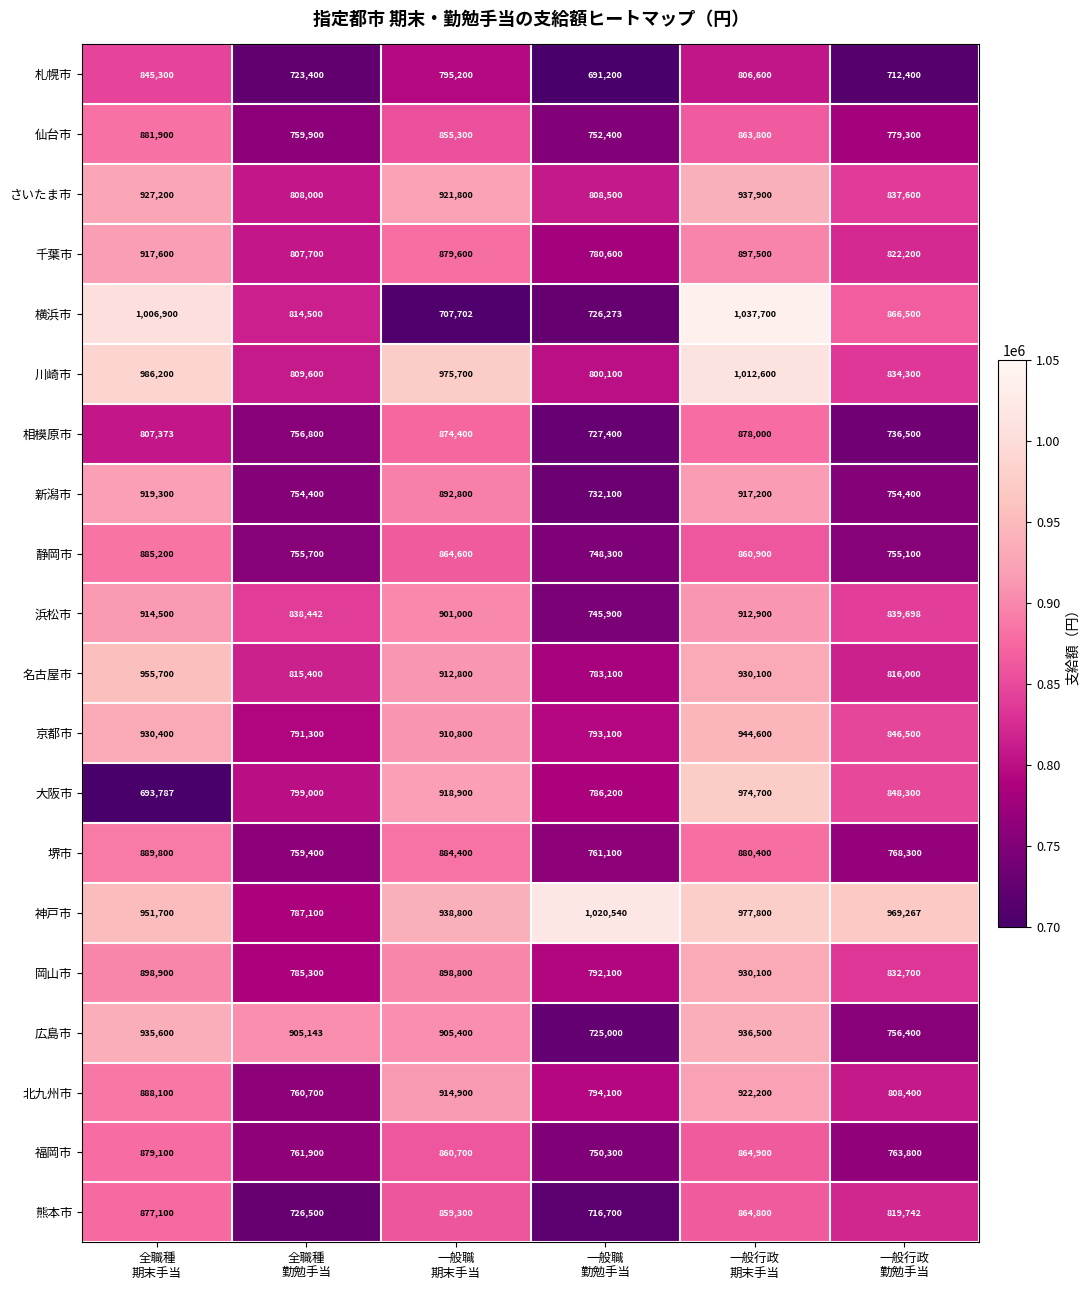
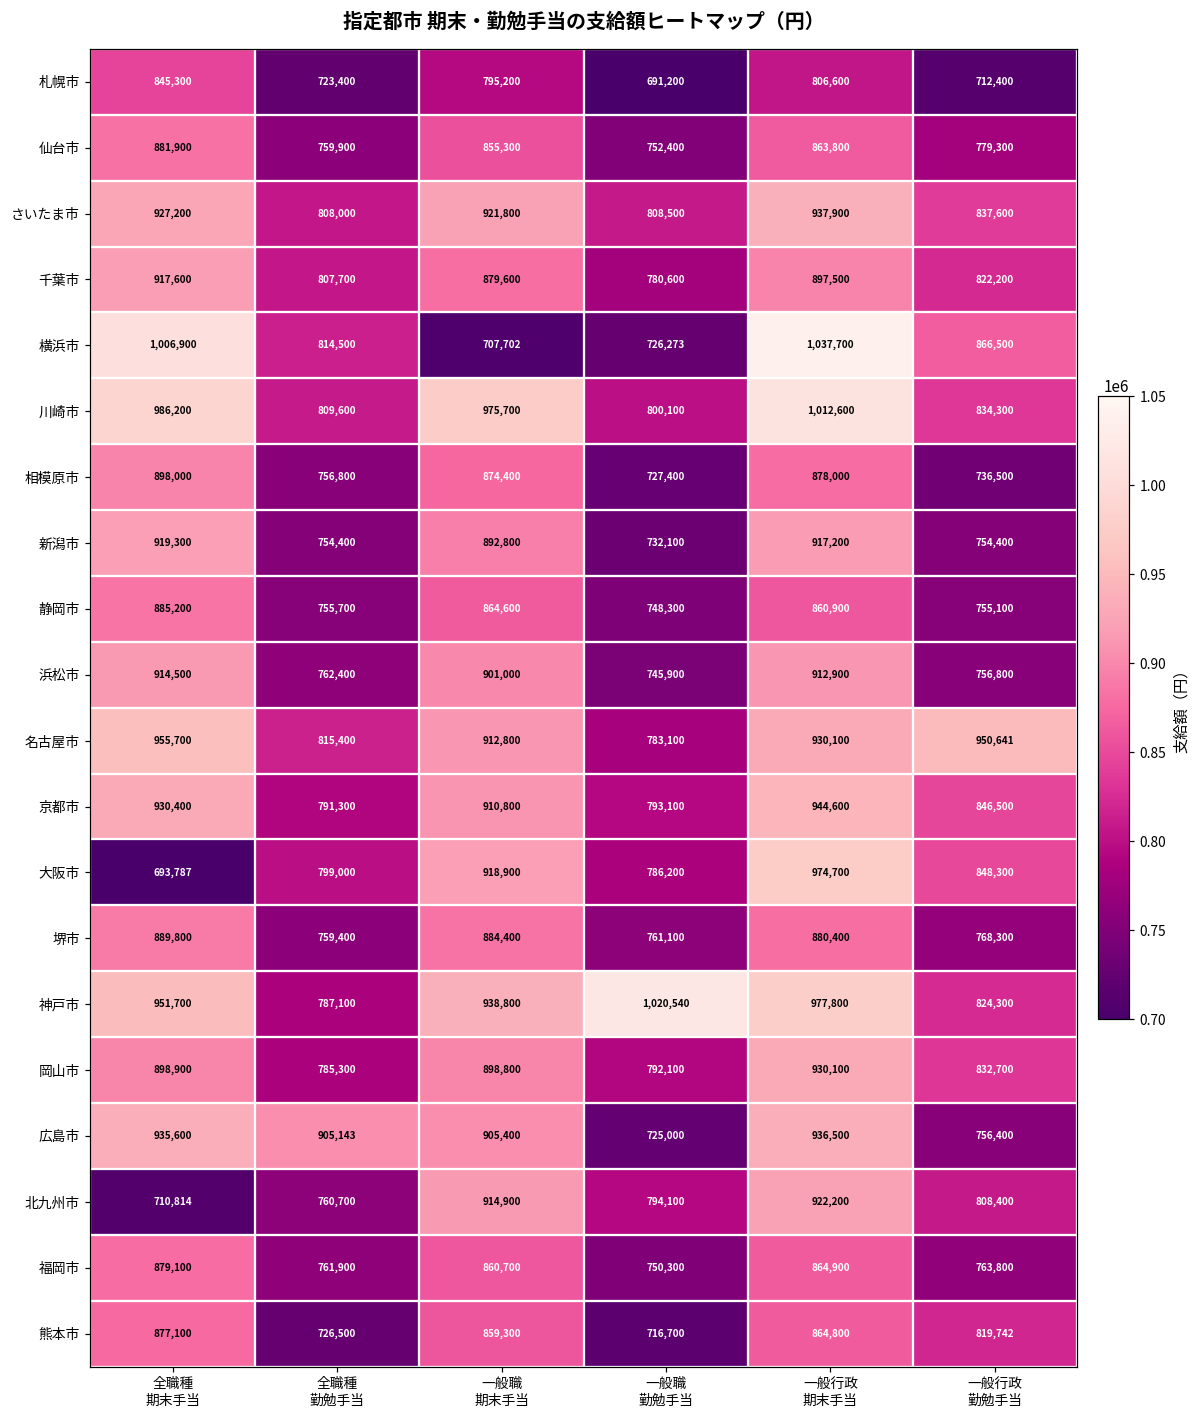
相模原市, 全職種 期末手当: 807,373 -> 898,000
浜松市, 全職種 勤勉手当: 838,442 -> 762,400
浜松市, 一般行政 勤勉手当: 839,698 -> 756,800
名古屋市, 一般行政 勤勉手当: 816,000 -> 950,641
神戸市, 一般行政 勤勉手当: 969,267 -> 824,300
北九州市, 全職種 期末手当: 888,100 -> 710,814
